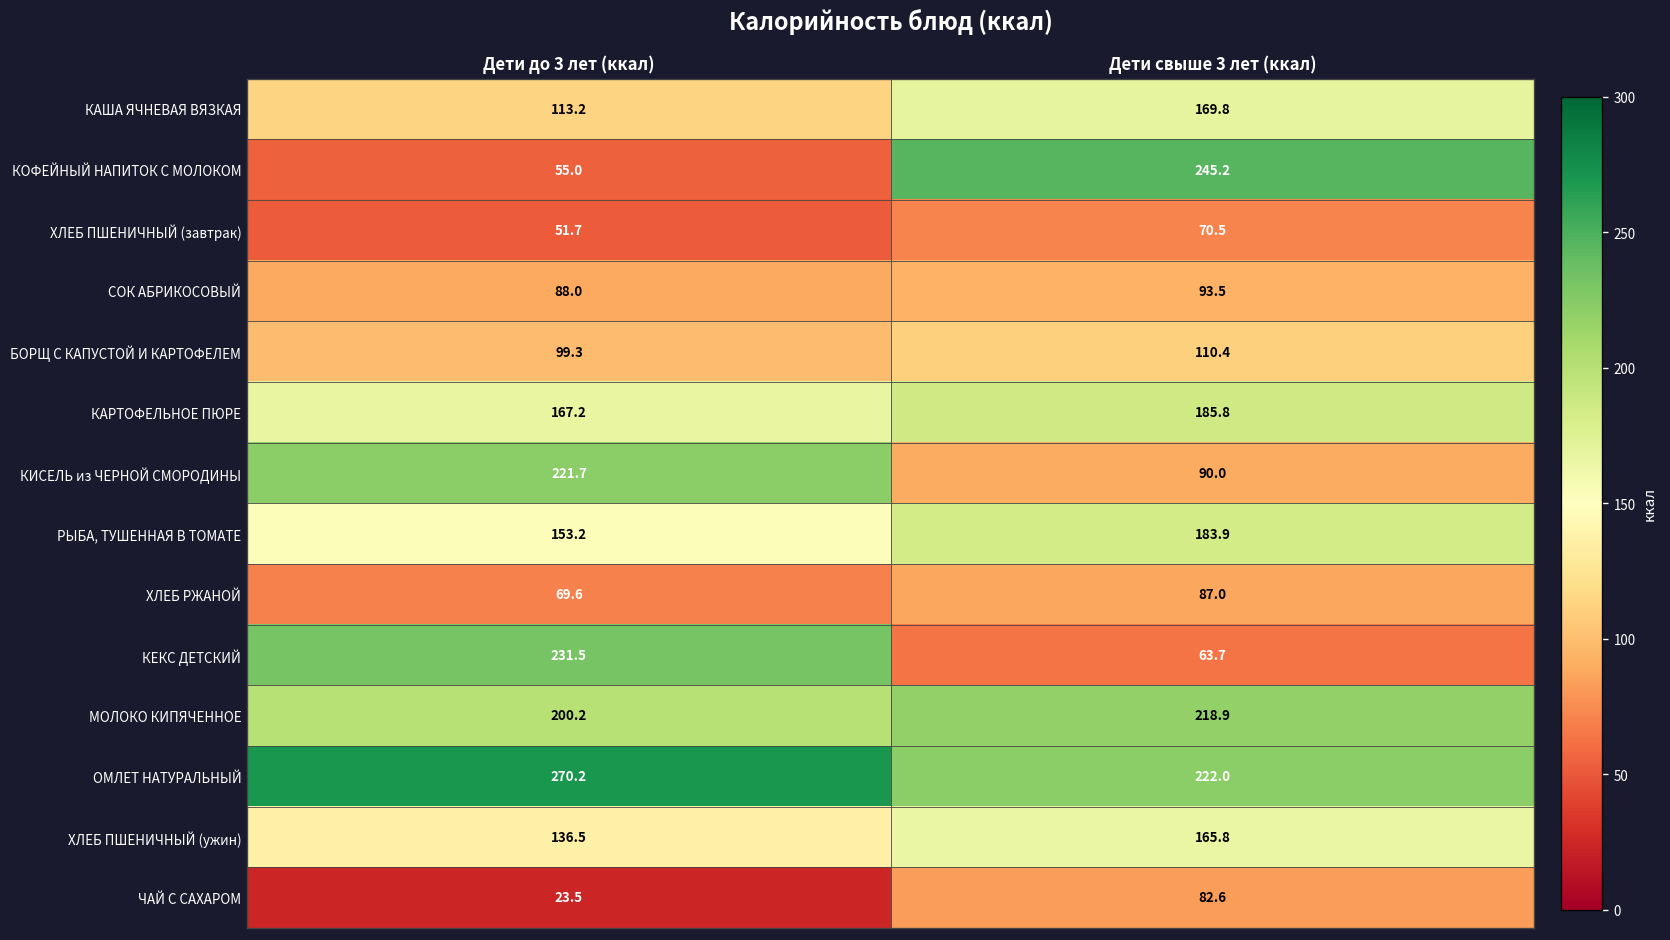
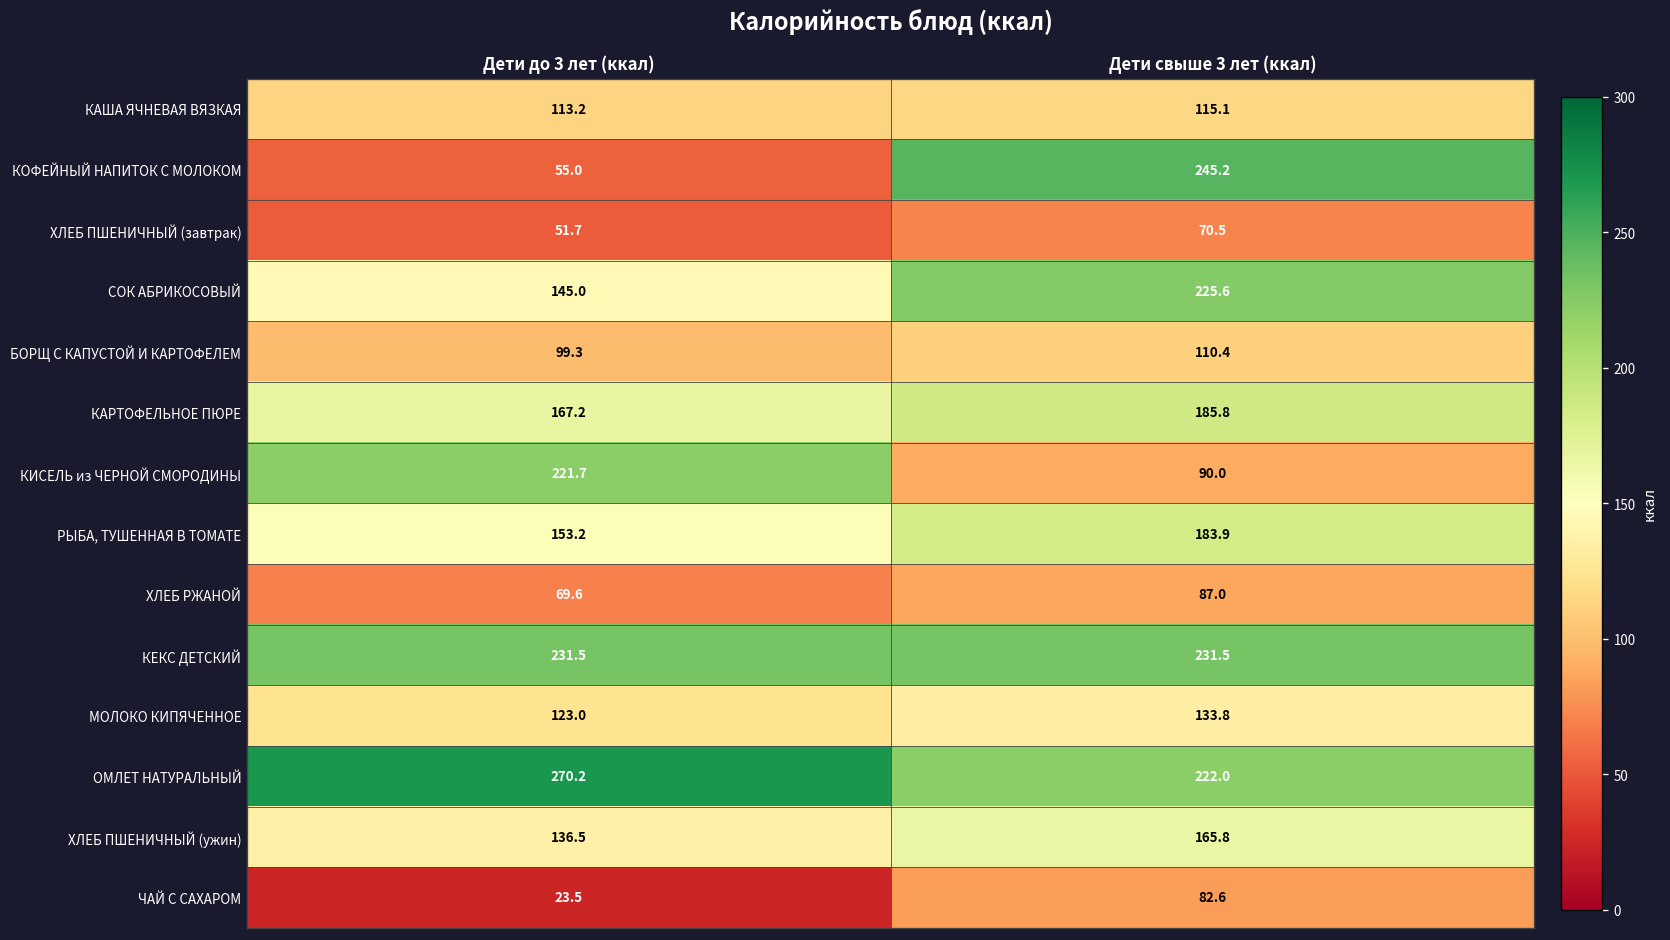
КАША ЯЧНЕВАЯ ВЯЗКАЯ, Дети свыше 3 лет (ккал): 169.8 -> 115.1
СОК АБРИКОСОВЫЙ, Дети до 3 лет (ккал): 88.0 -> 145.0
СОК АБРИКОСОВЫЙ, Дети свыше 3 лет (ккал): 93.5 -> 225.6
КЕКС ДЕТСКИЙ, Дети свыше 3 лет (ккал): 63.7 -> 231.5
МОЛОКО КИПЯЧЕННОЕ, Дети до 3 лет (ккал): 200.2 -> 123.0
МОЛОКО КИПЯЧЕННОЕ, Дети свыше 3 лет (ккал): 218.9 -> 133.8
